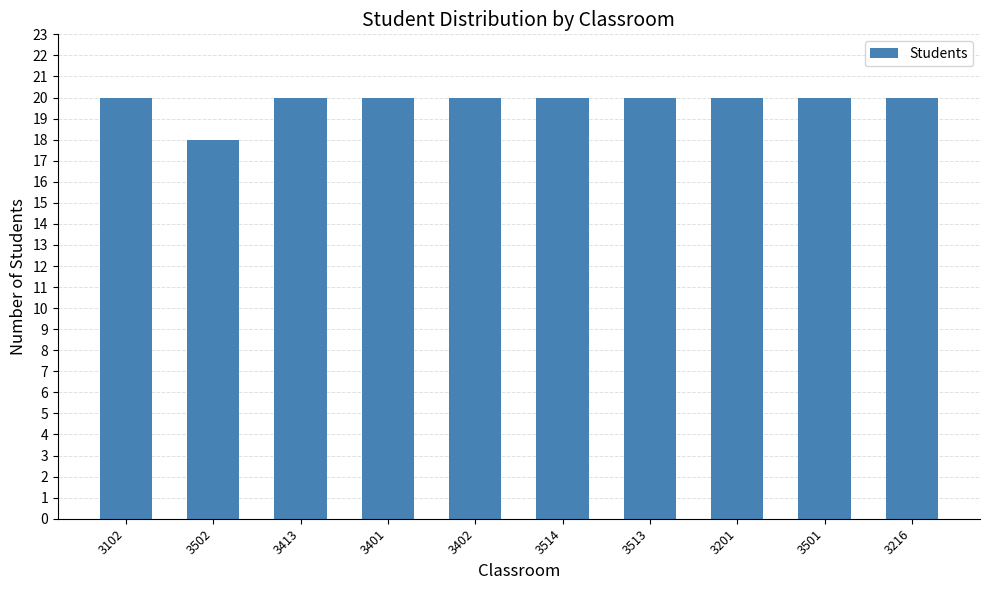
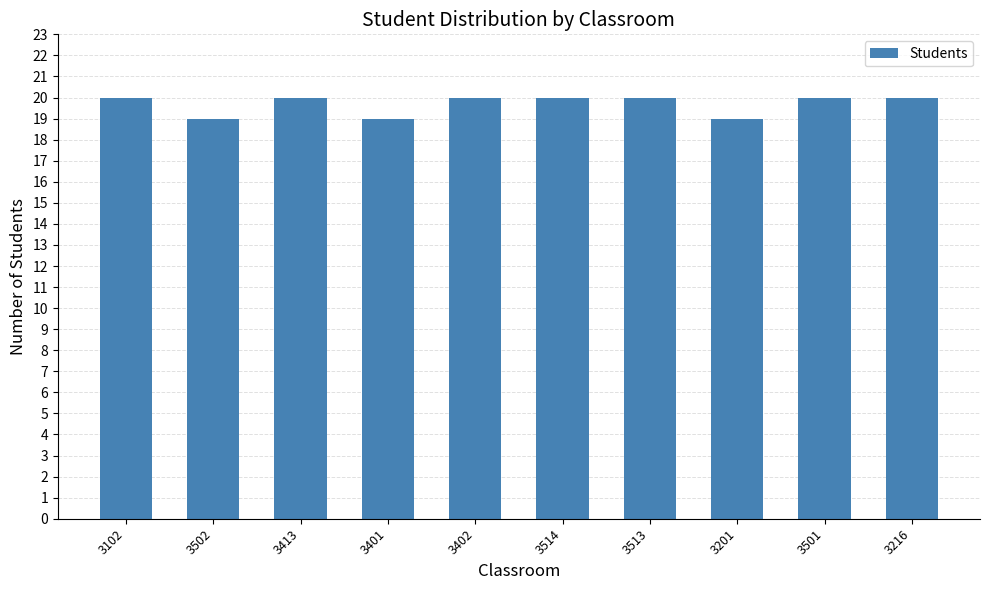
3502: 18 -> 19
3401: 20 -> 19
3201: 20 -> 19
